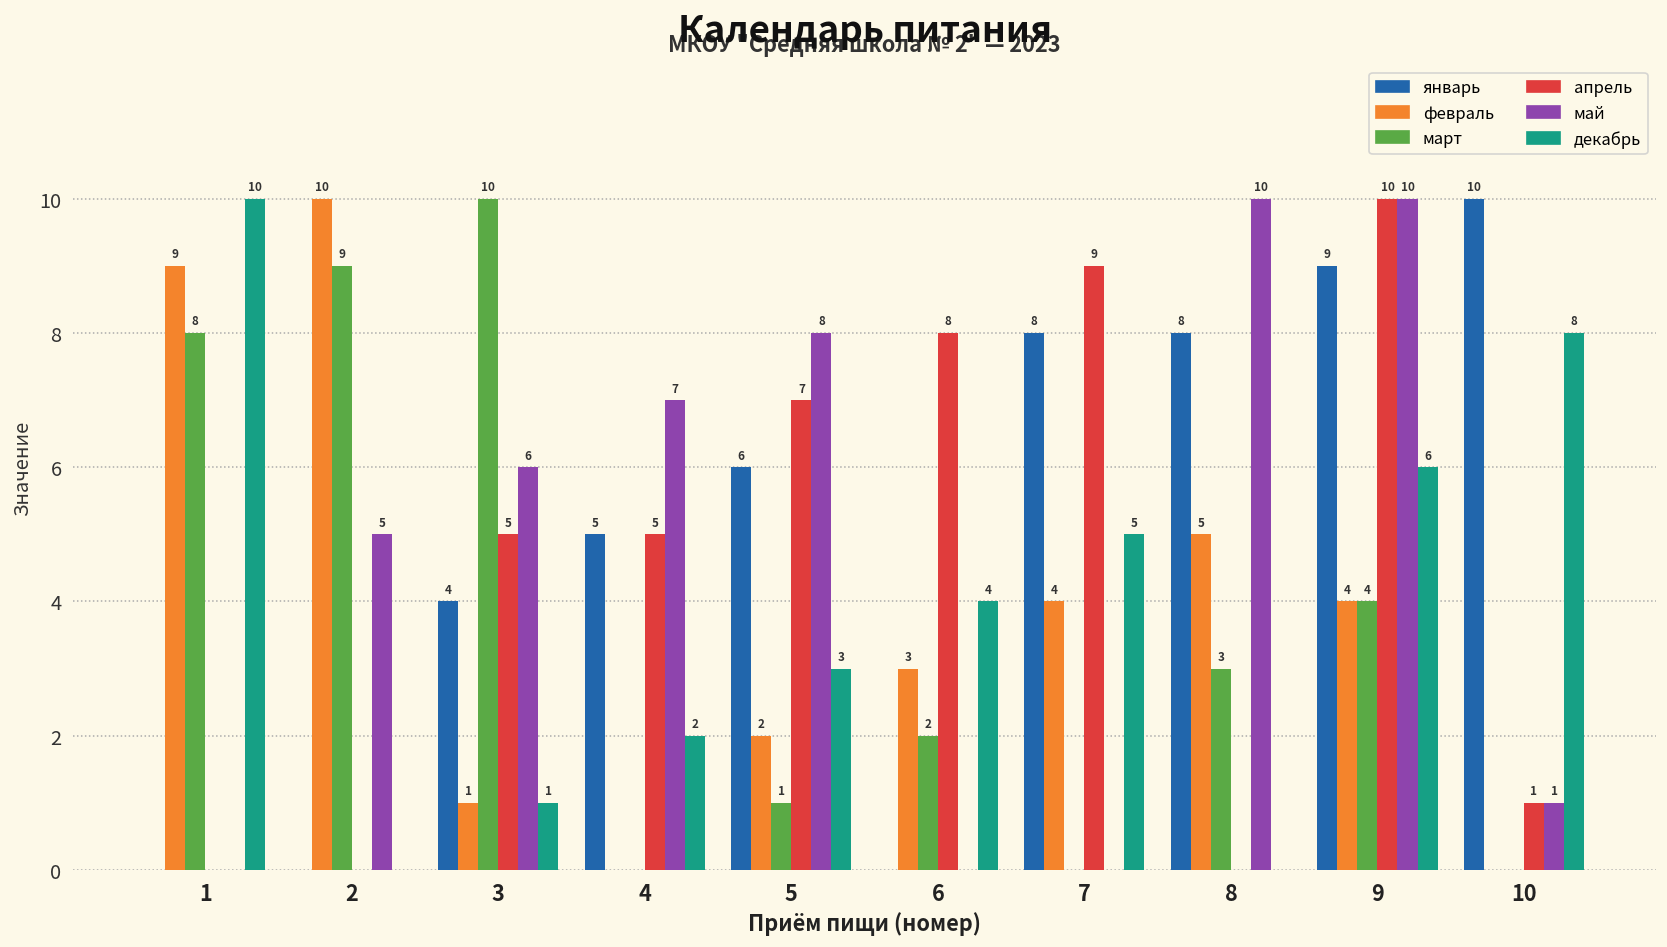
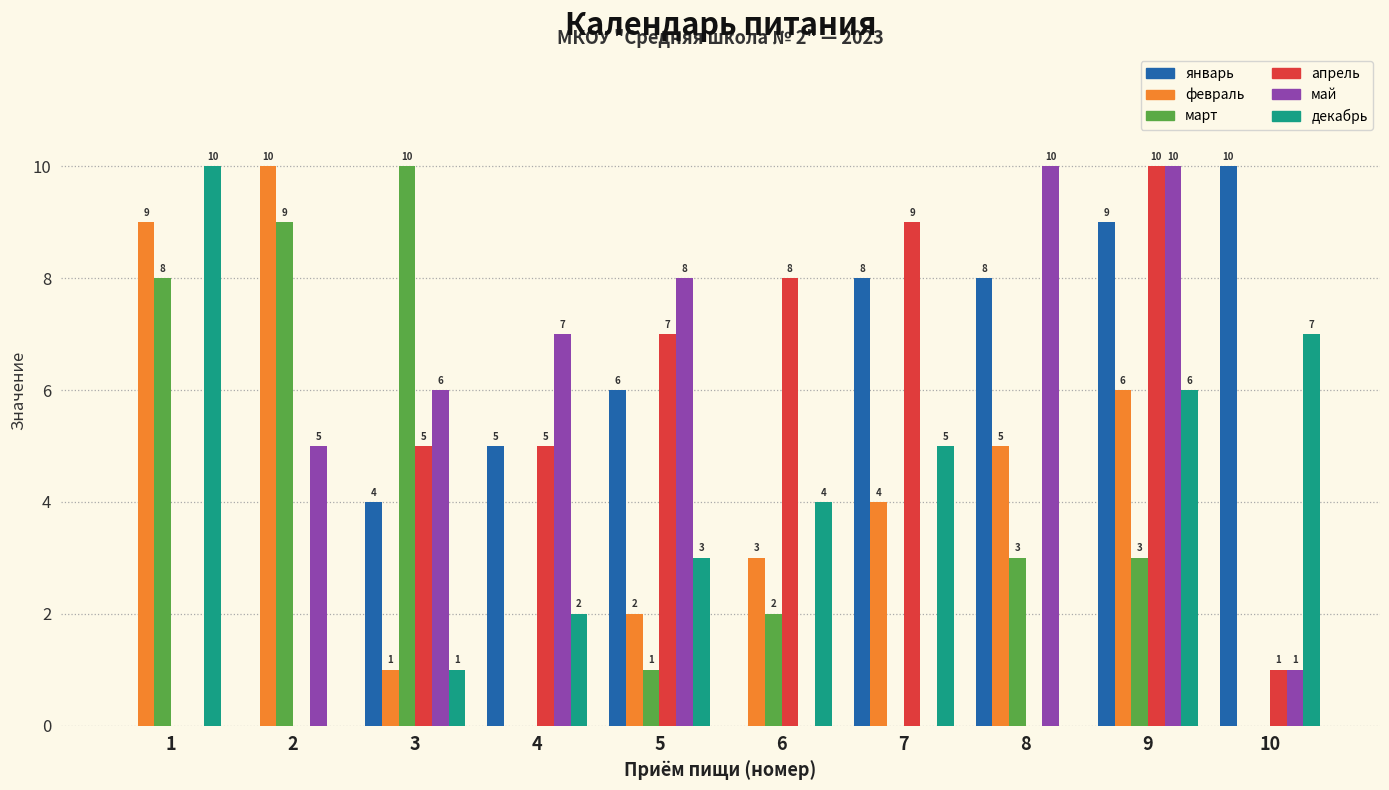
февраль, 9: 4 -> 6
март, 9: 4 -> 3
декабрь, 10: 8 -> 7
